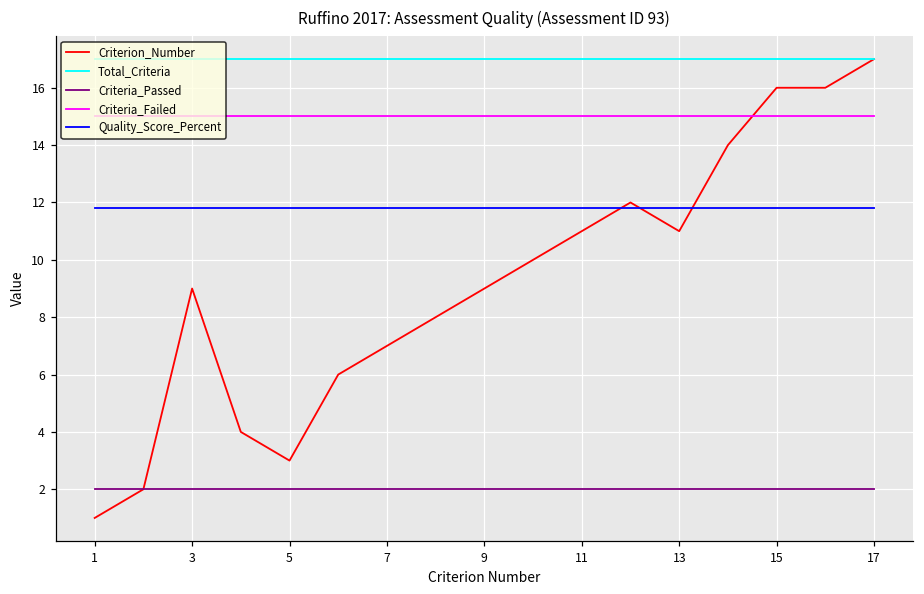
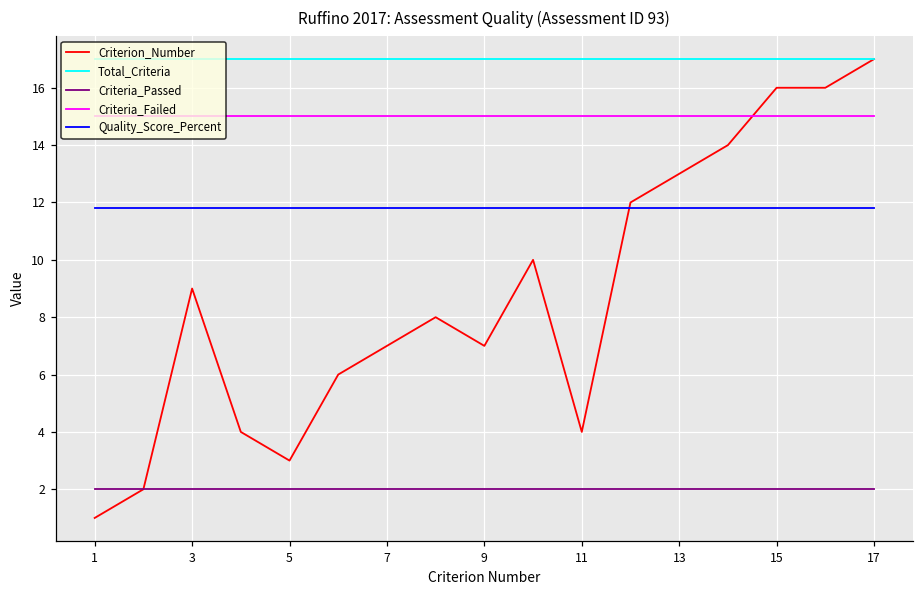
Criterion_Number, 9: 9 -> 7
Criterion_Number, 11: 11 -> 4
Criterion_Number, 13: 11 -> 13
